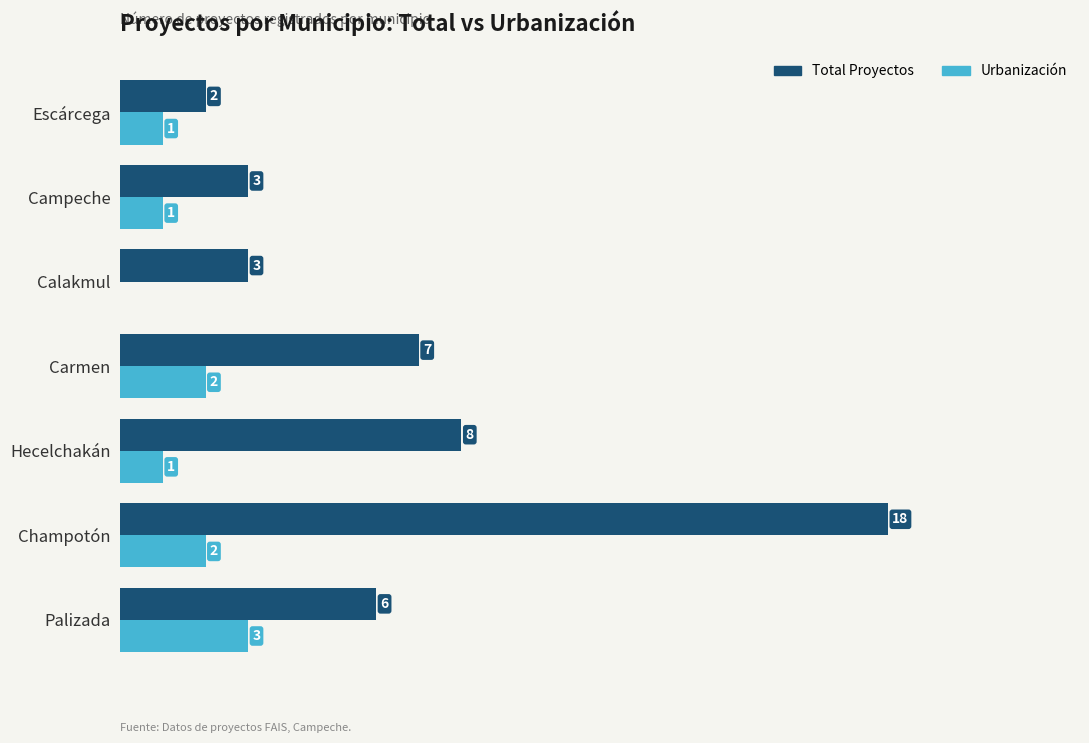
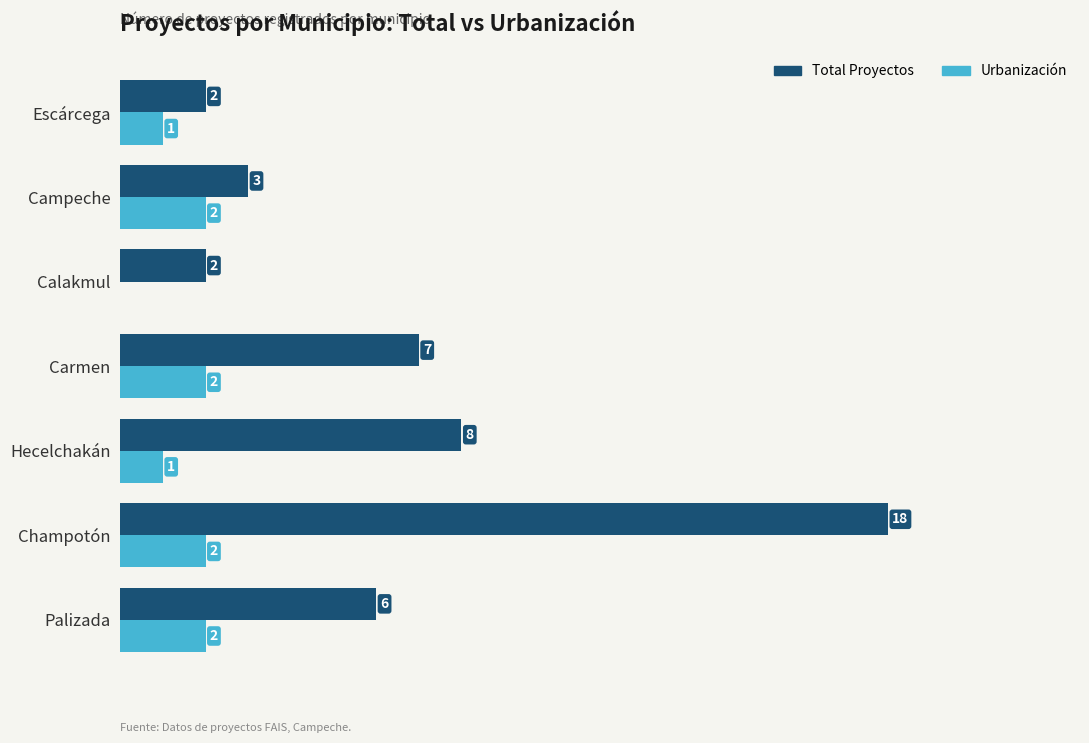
Urbanización, Campeche: 1 -> 2
Total Proyectos, Calakmul: 3 -> 2
Urbanización, Palizada: 3 -> 2
